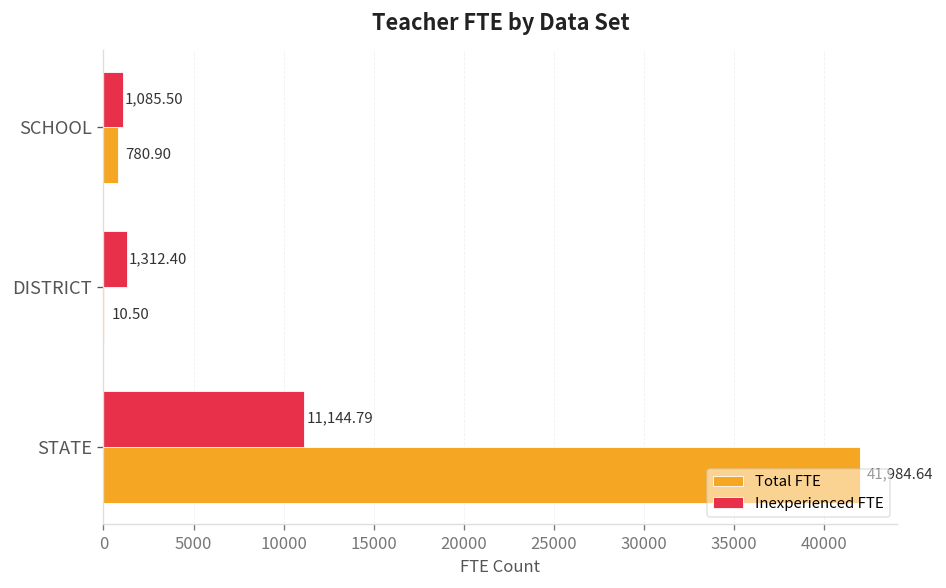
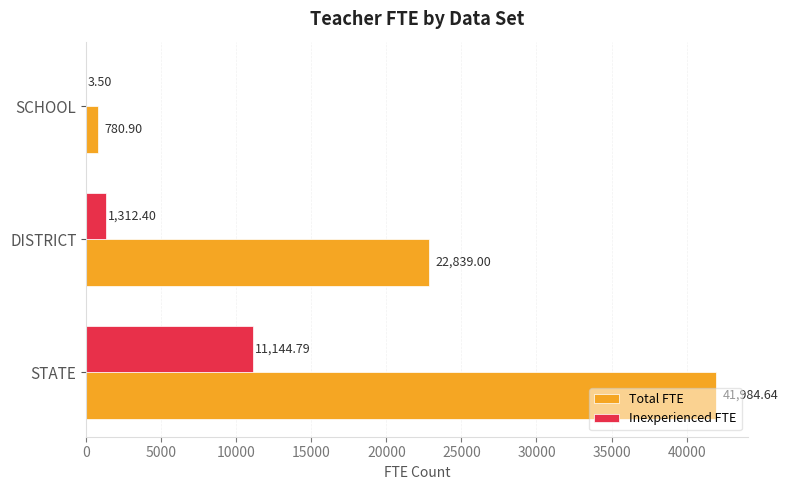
Inexperienced FTE, SCHOOL: 1,085.50 -> 3.50
Total FTE, DISTRICT: 10.50 -> 22,839.00
